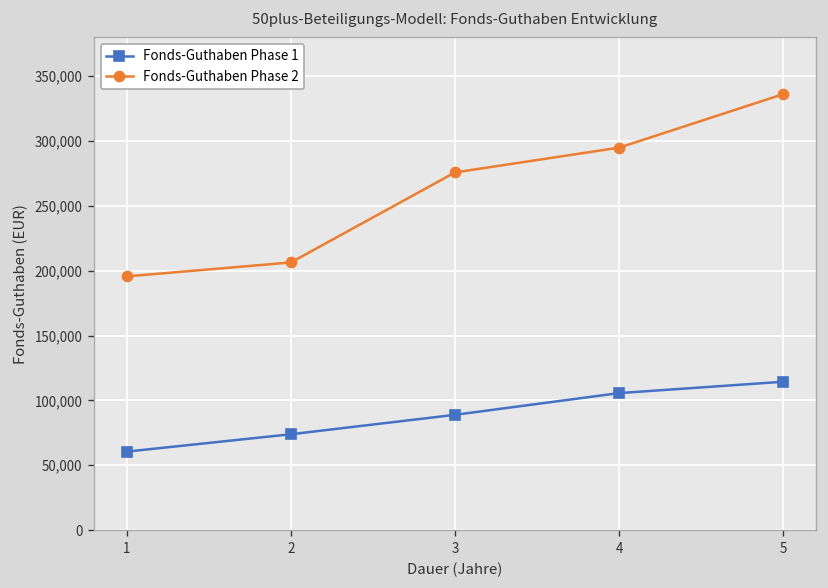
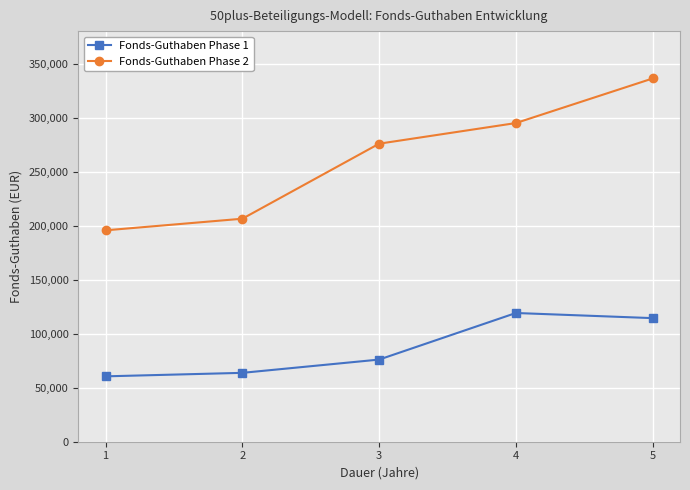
Fonds-Guthaben Phase 1, 2: 74,000 -> 64,000
Fonds-Guthaben Phase 1, 3: 89,000 -> 76,000
Fonds-Guthaben Phase 1, 4: 106,000 -> 119,000
